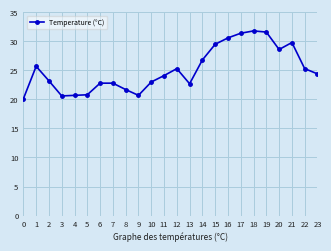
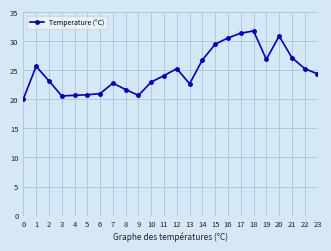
6: 23 -> 21
19: 32 -> 27
20: 29 -> 31
21: 30 -> 27
